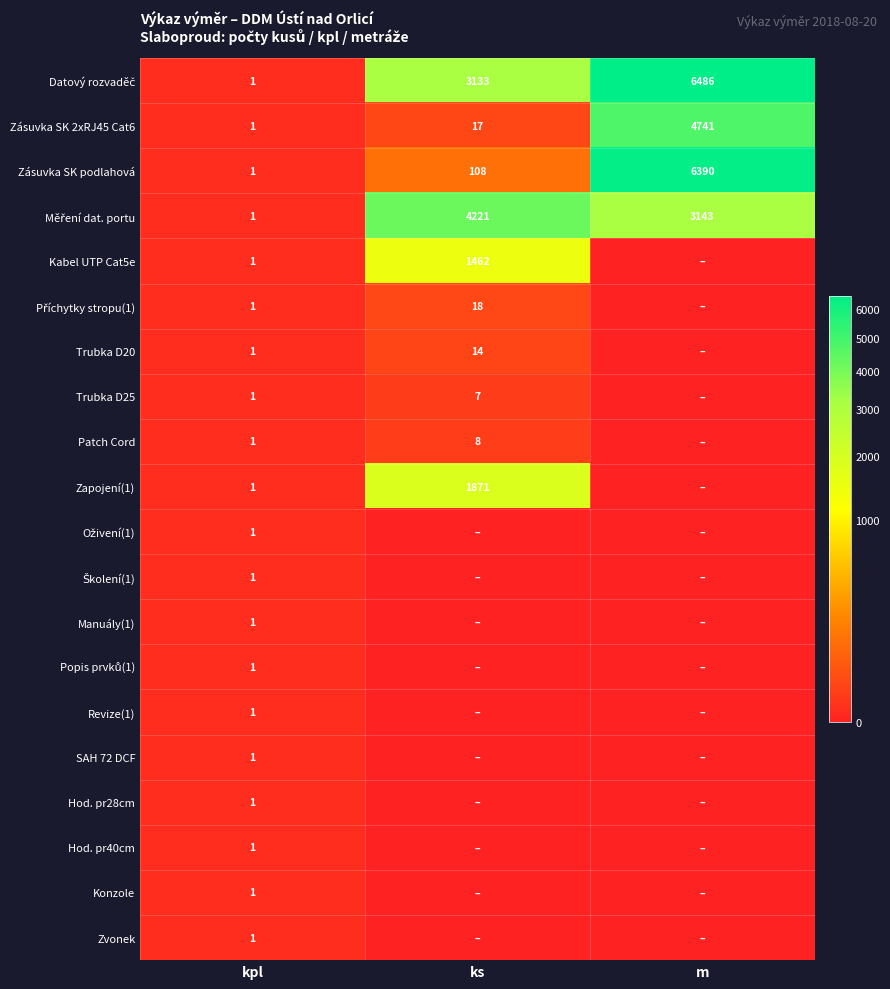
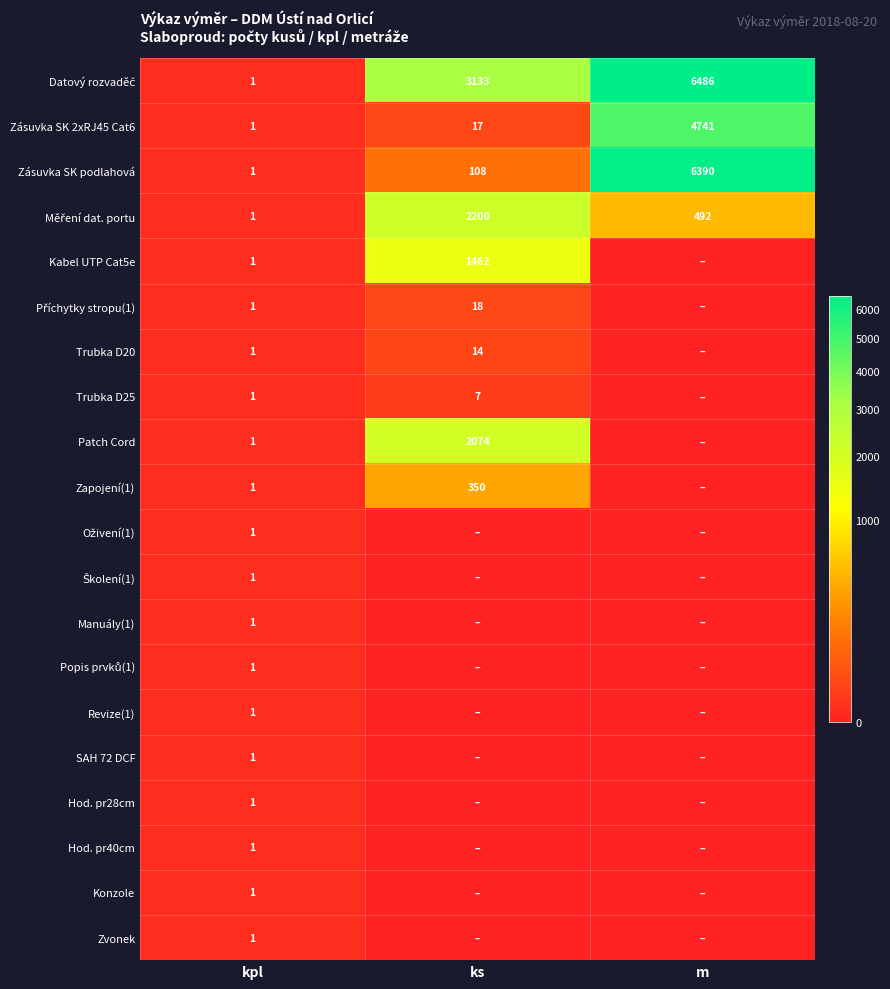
Měření dat. portu, ks: 4221 -> 2200
Měření dat. portu, m: 3143 -> 492
Patch Cord, ks: 8 -> 2074
Zapojení(1), ks: 1871 -> 350
